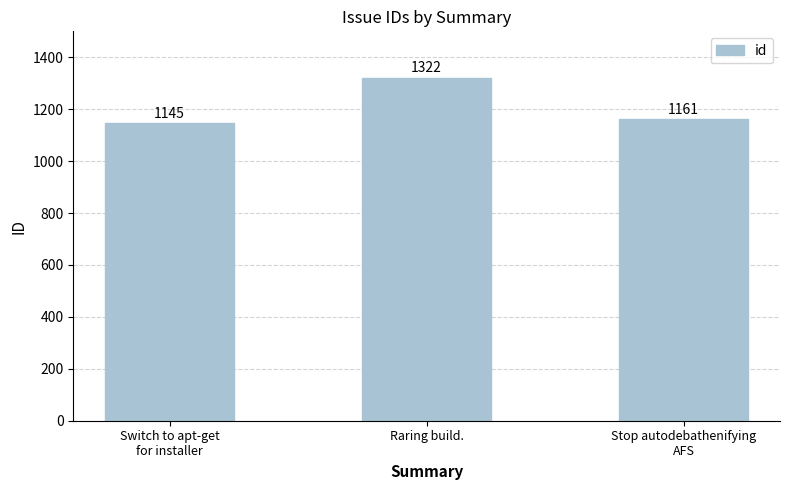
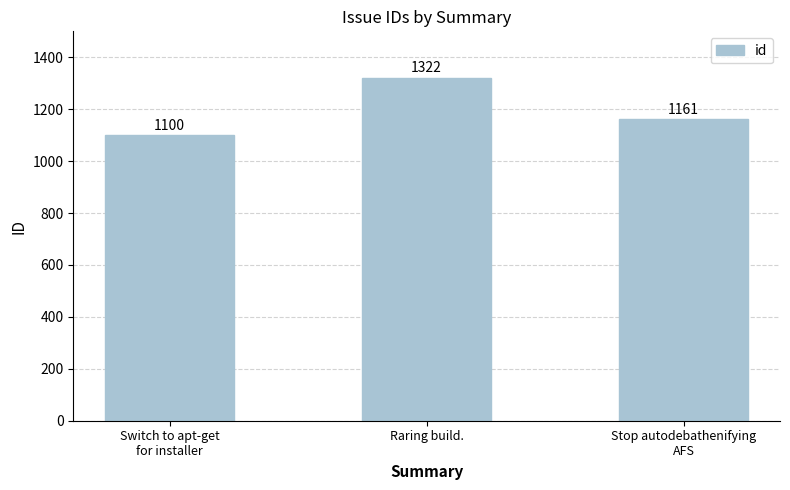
Switch to apt-get for installer: 1145 -> 1100
